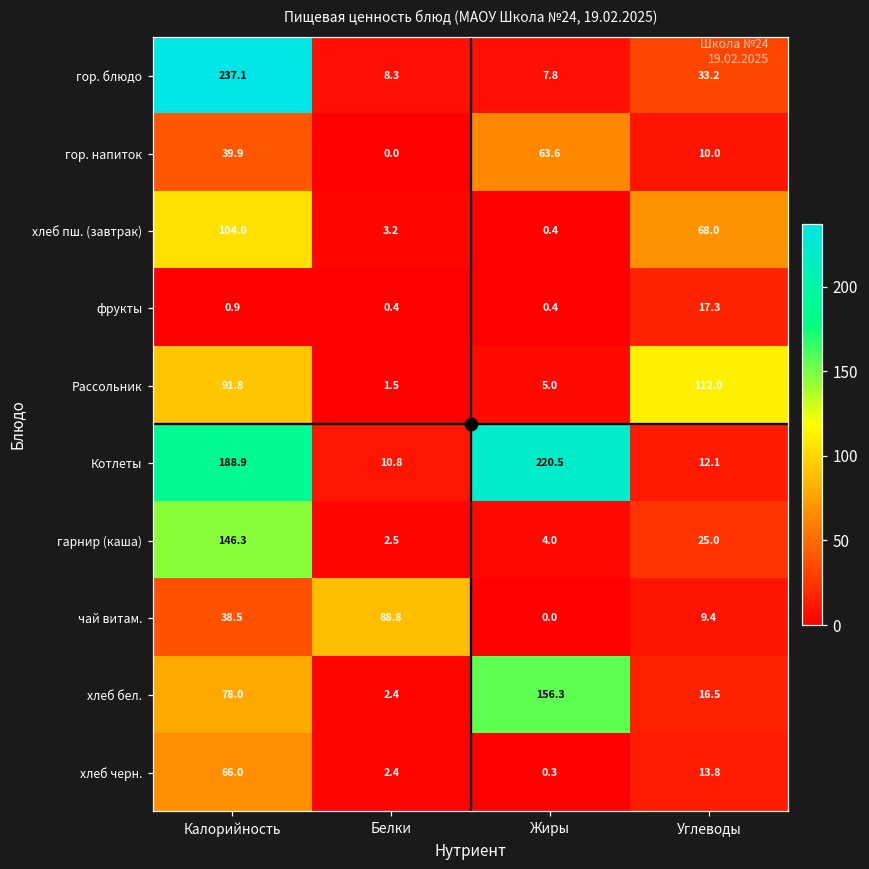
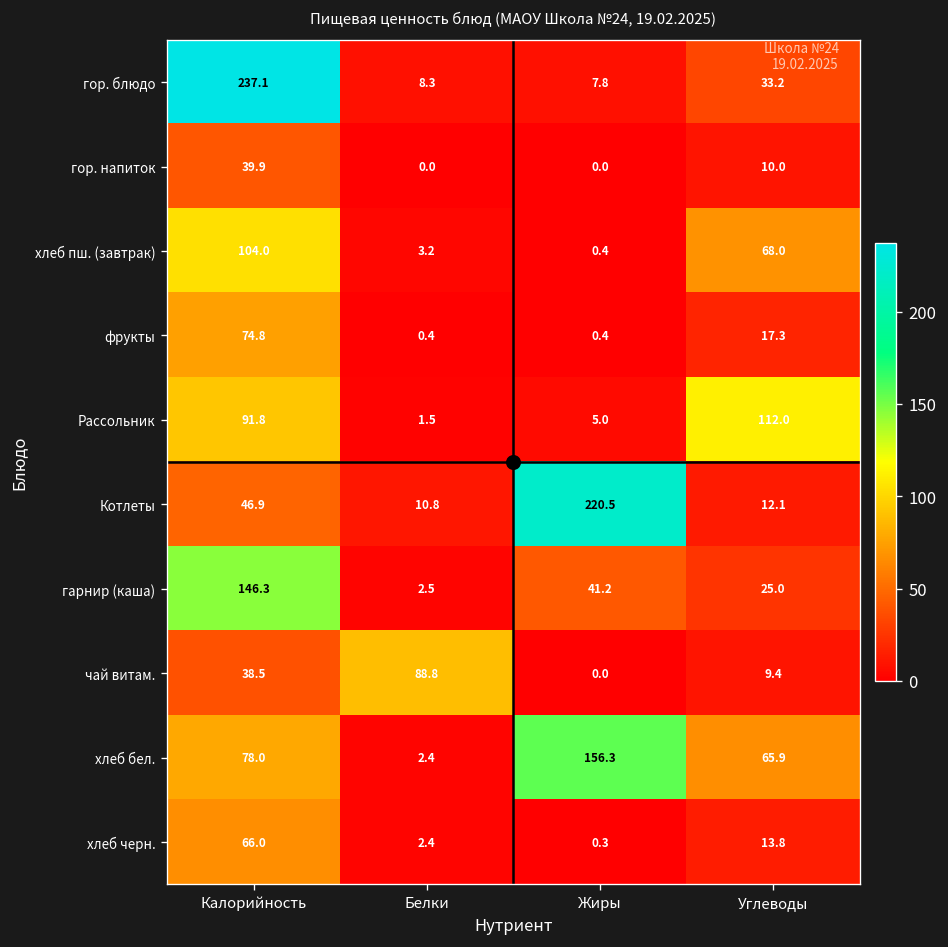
гор. напиток, Жиры: 63.6 -> 0.0
фрукты, Калорийность: 0.9 -> 74.8
Котлеты, Калорийность: 188.9 -> 46.9
гарнир (каша), Жиры: 4.0 -> 41.2
хлеб бел., Углеводы: 16.5 -> 65.9
